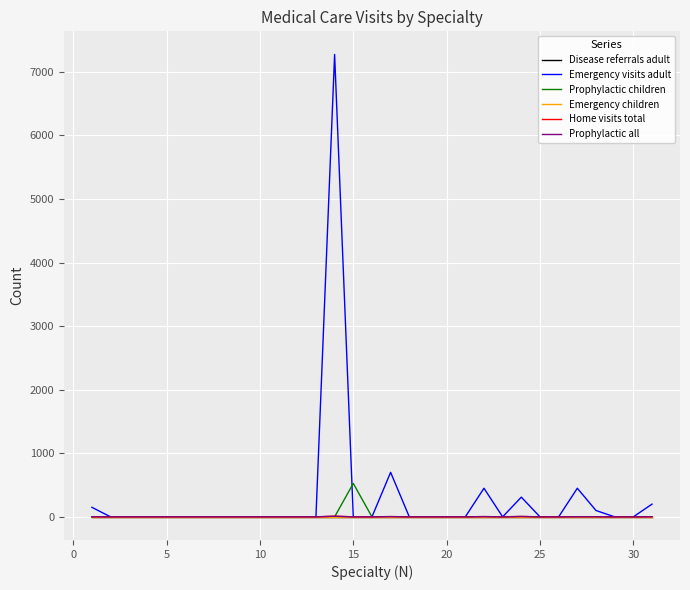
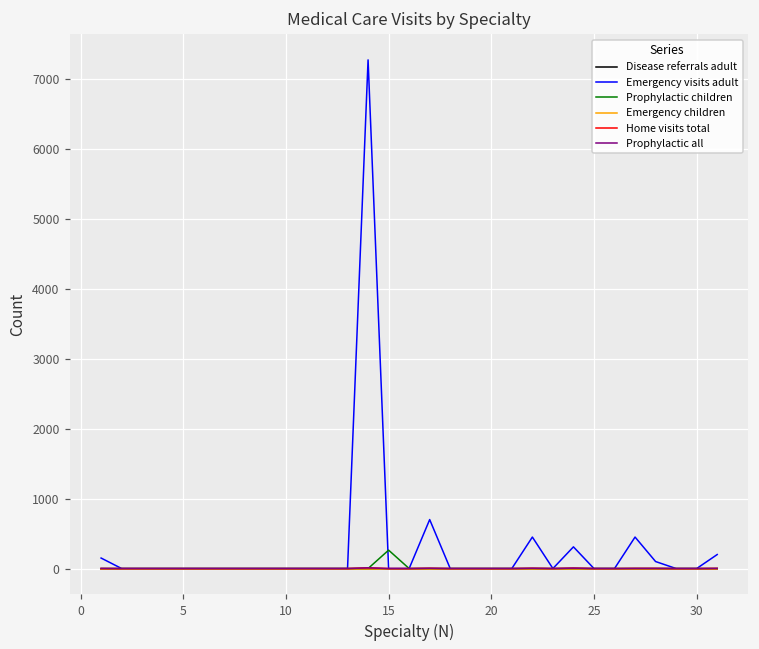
Prophylactic children, 15: 500 -> 300
